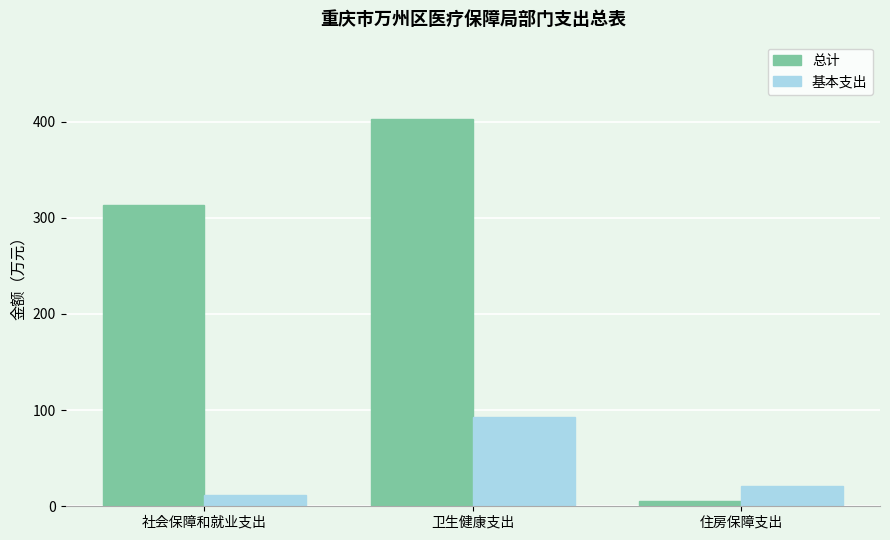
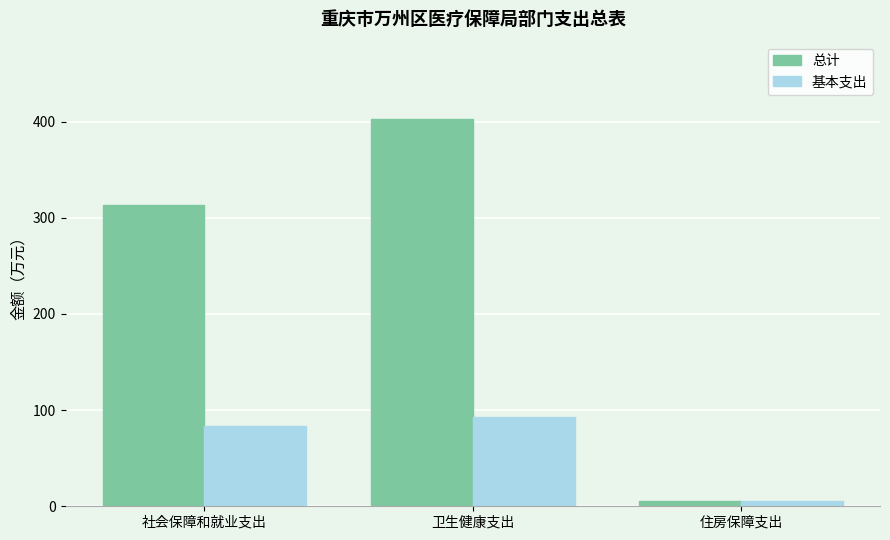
基本支出, 社会保障和就业支出: 10 -> 80
基本支出, 住房保障支出: 20 -> 10
